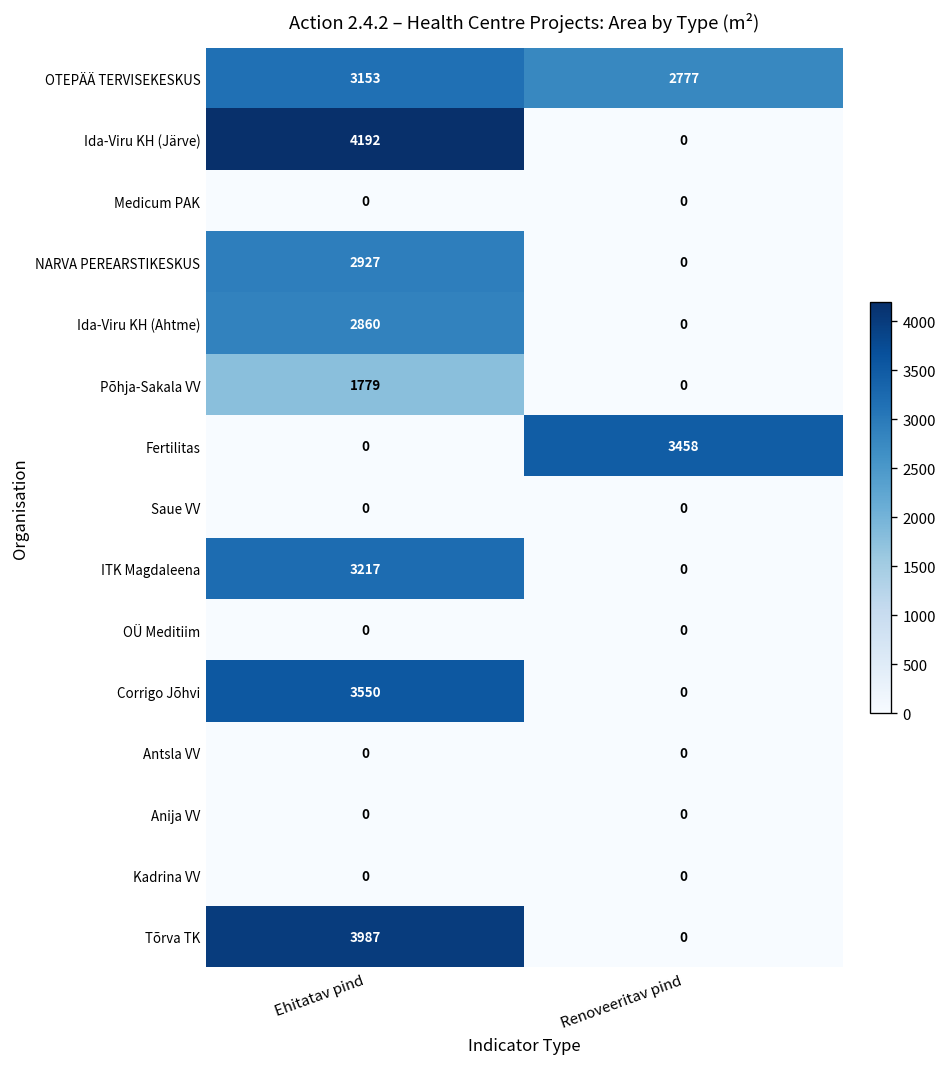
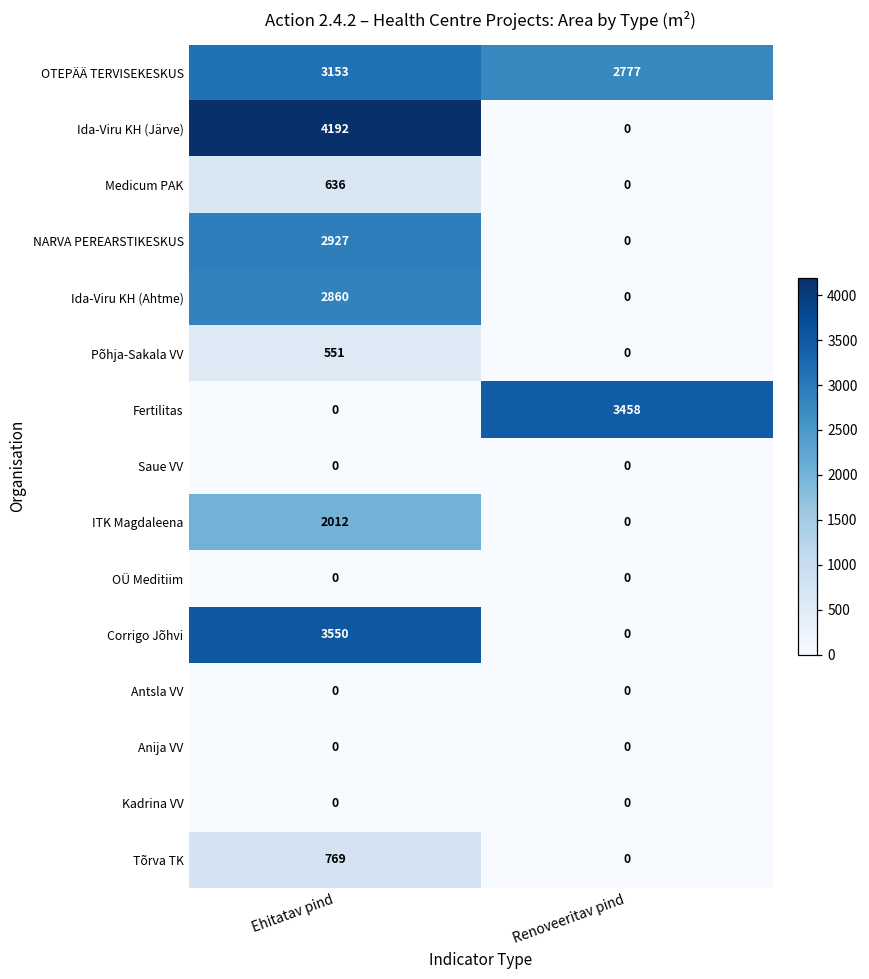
Medicum PAK, Ehitatav pind: 0 -> 636
Põhja-Sakala VV, Ehitatav pind: 1779 -> 551
ITK Magdaleena, Ehitatav pind: 3217 -> 2012
Tõrva TK, Ehitatav pind: 3987 -> 769
